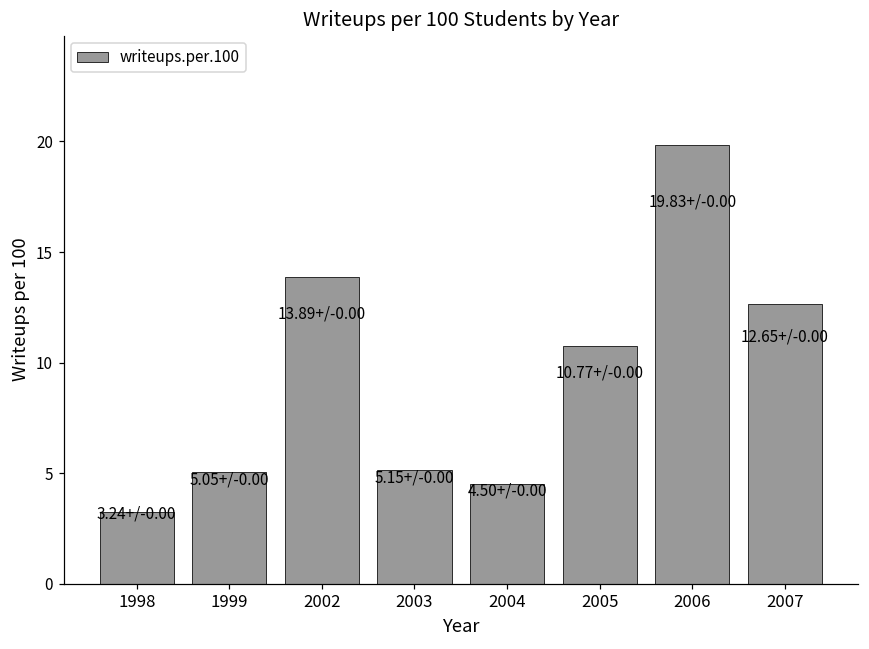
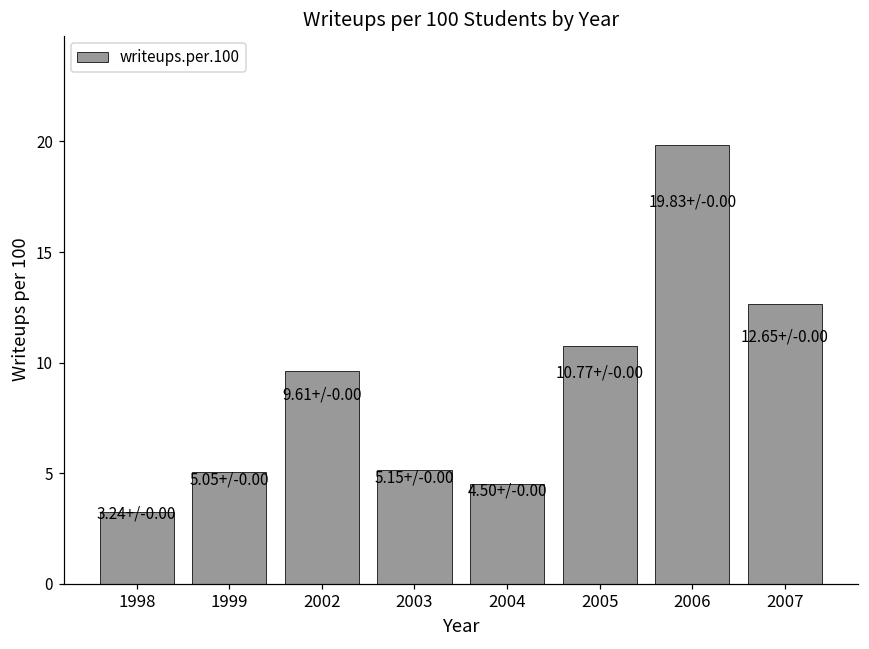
2002: 13.89+/ -> 9.61+/
